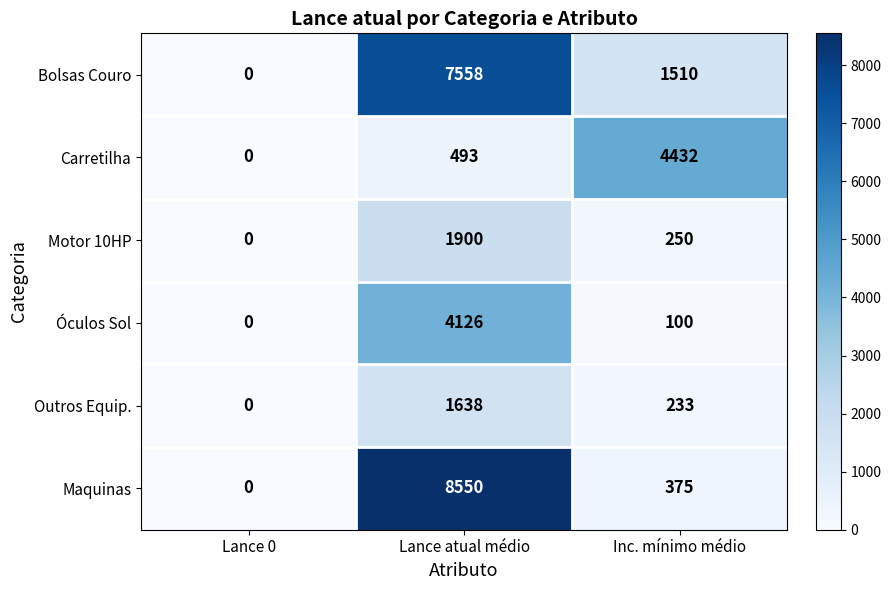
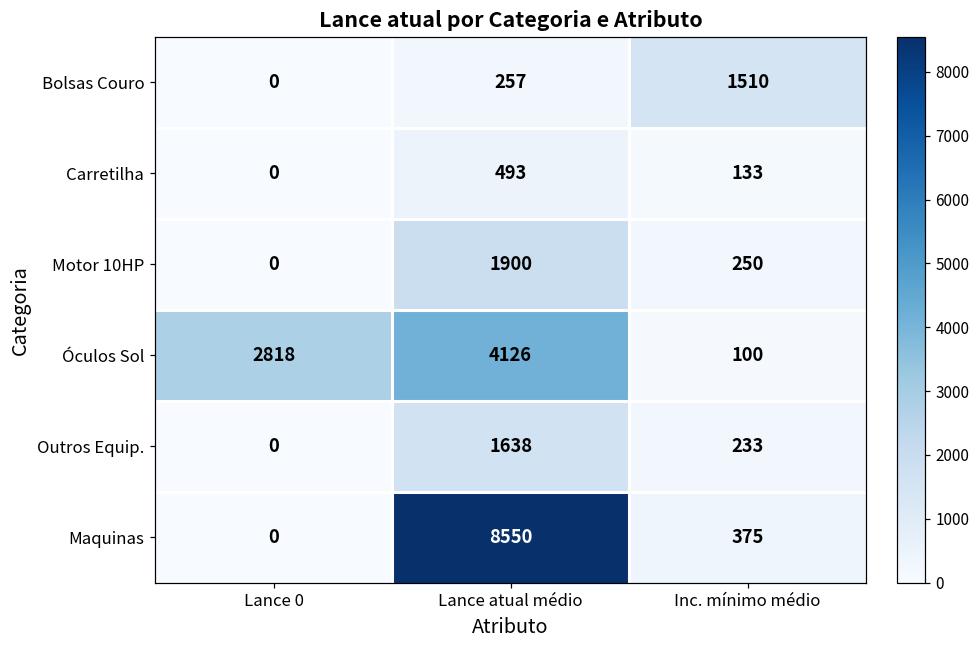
Bolsas Couro, Lance atual médio: 7558 -> 257
Carretilha, Inc. mínimo médio: 4432 -> 133
Óculos Sol, Lance 0: 0 -> 2818
